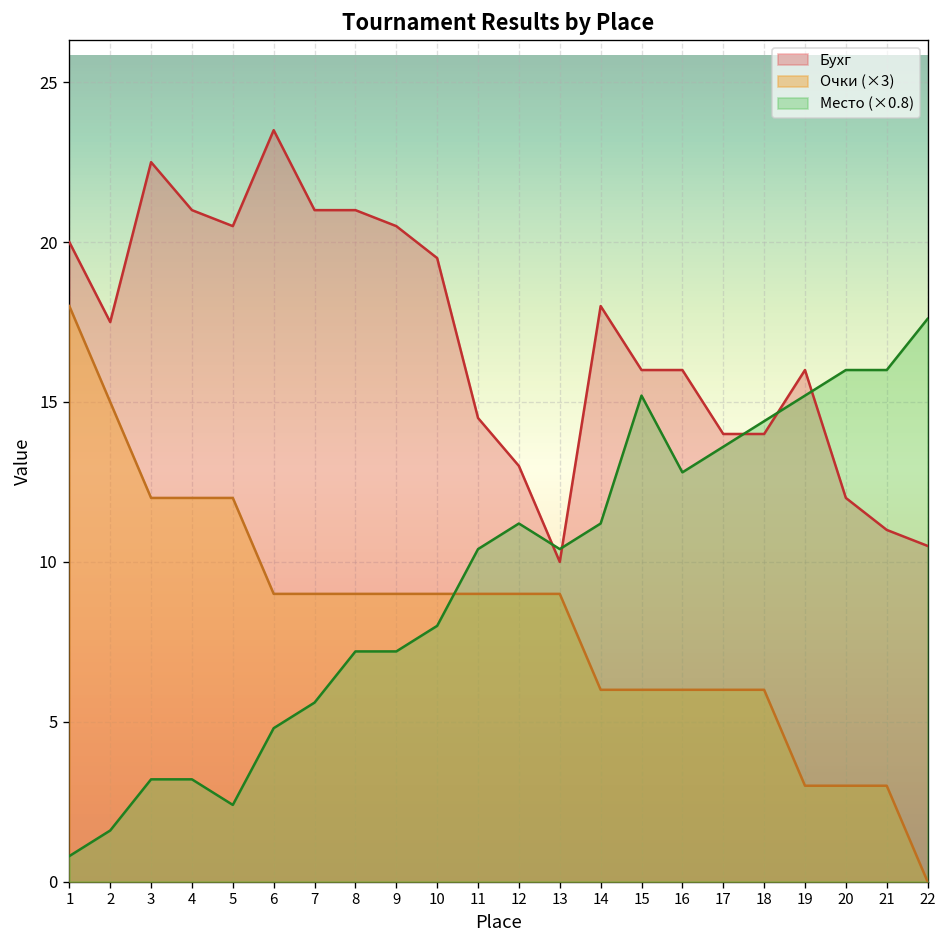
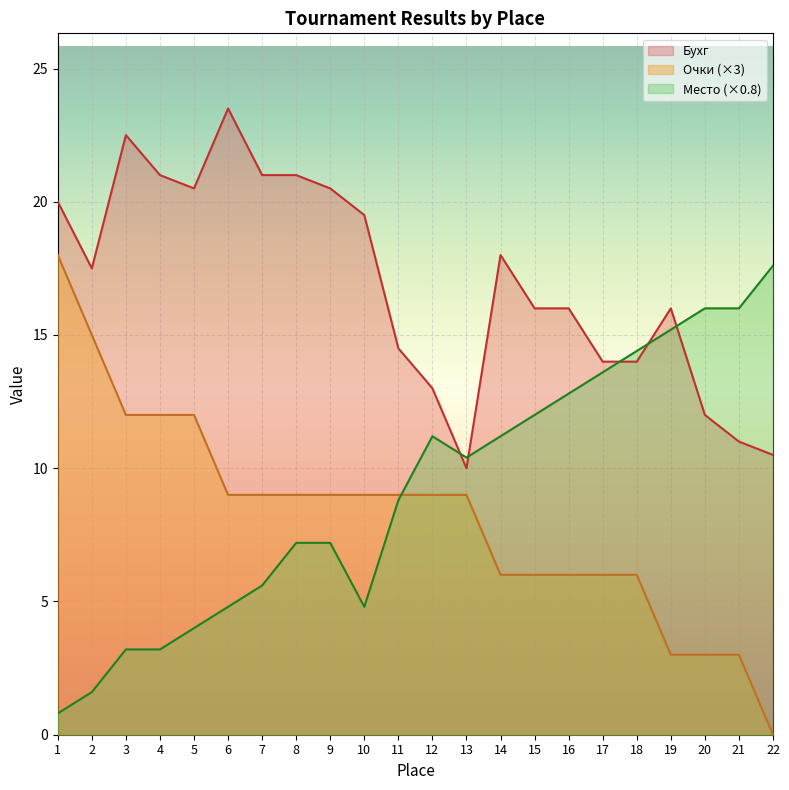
Место (×0.8), 5: 2.4 -> 4.0
Место (×0.8), 10: 8.0 -> 4.8
Место (×0.8), 11: 10.4 -> 8.8
Место (×0.8), 15: 15.2 -> 12.0
